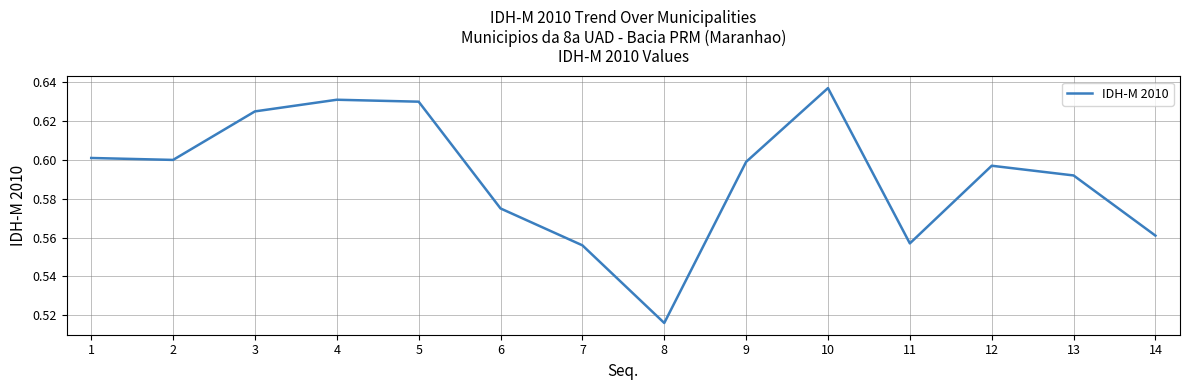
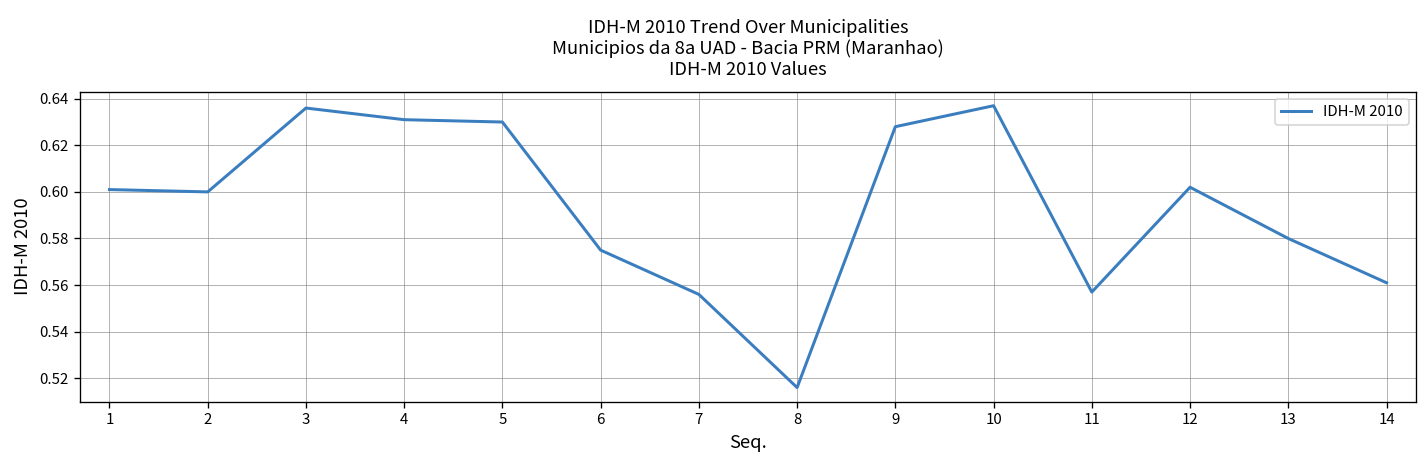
3: 0.625 -> 0.636
9: 0.599 -> 0.628
12: 0.597 -> 0.602
13: 0.592 -> 0.580
